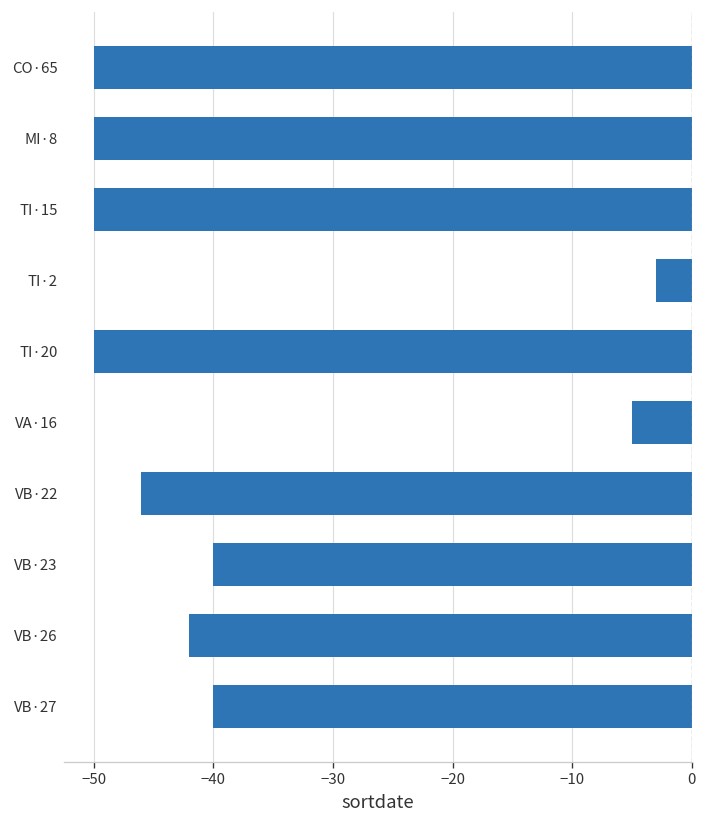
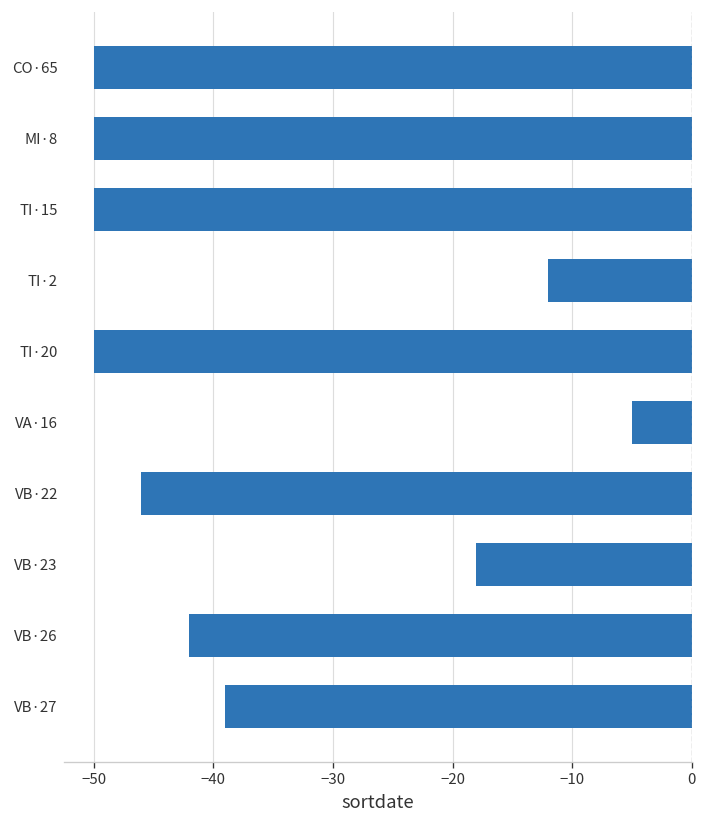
TI·2: -3 -> -12
VB·23: -40 -> -18
VB·27: -40 -> -39
